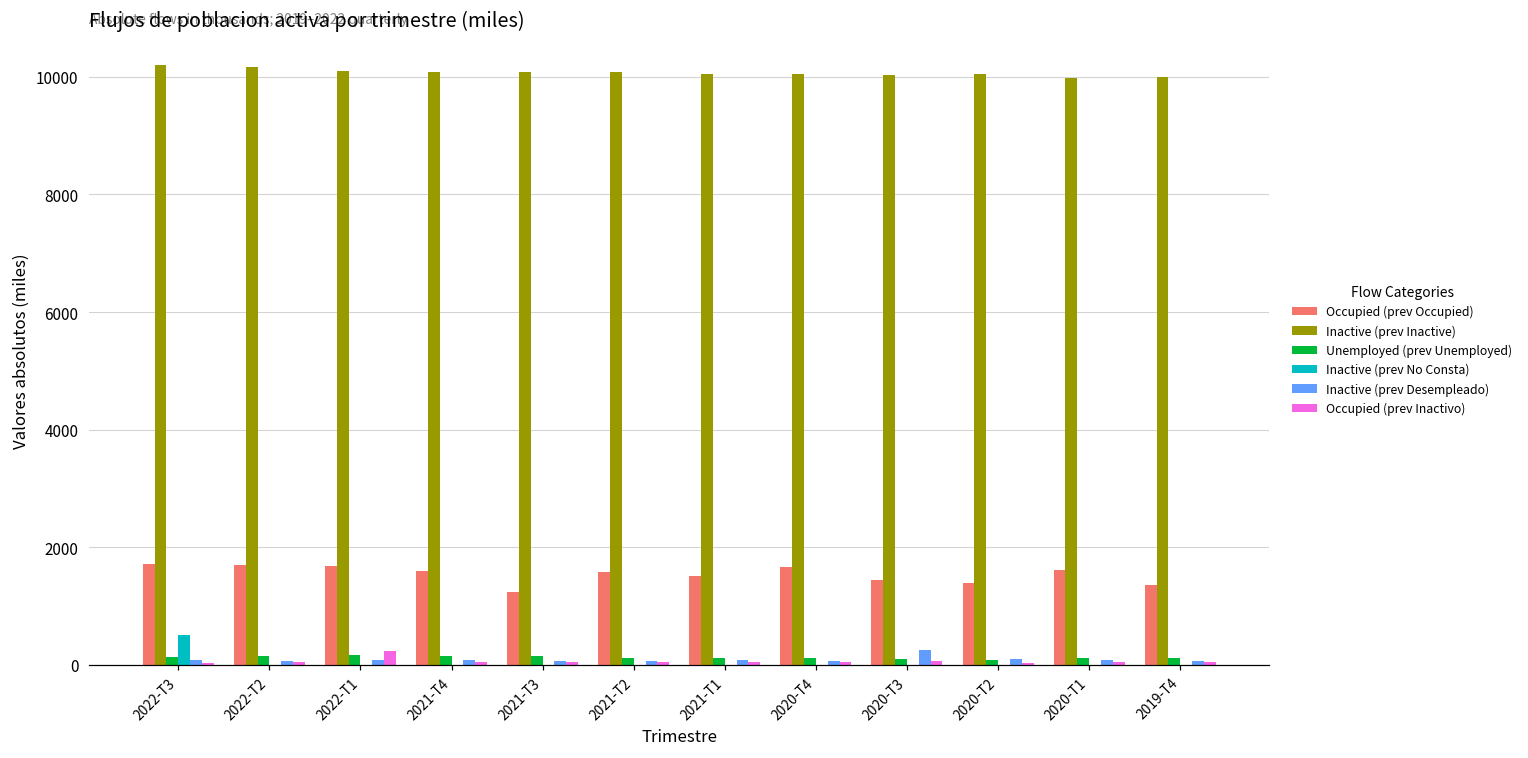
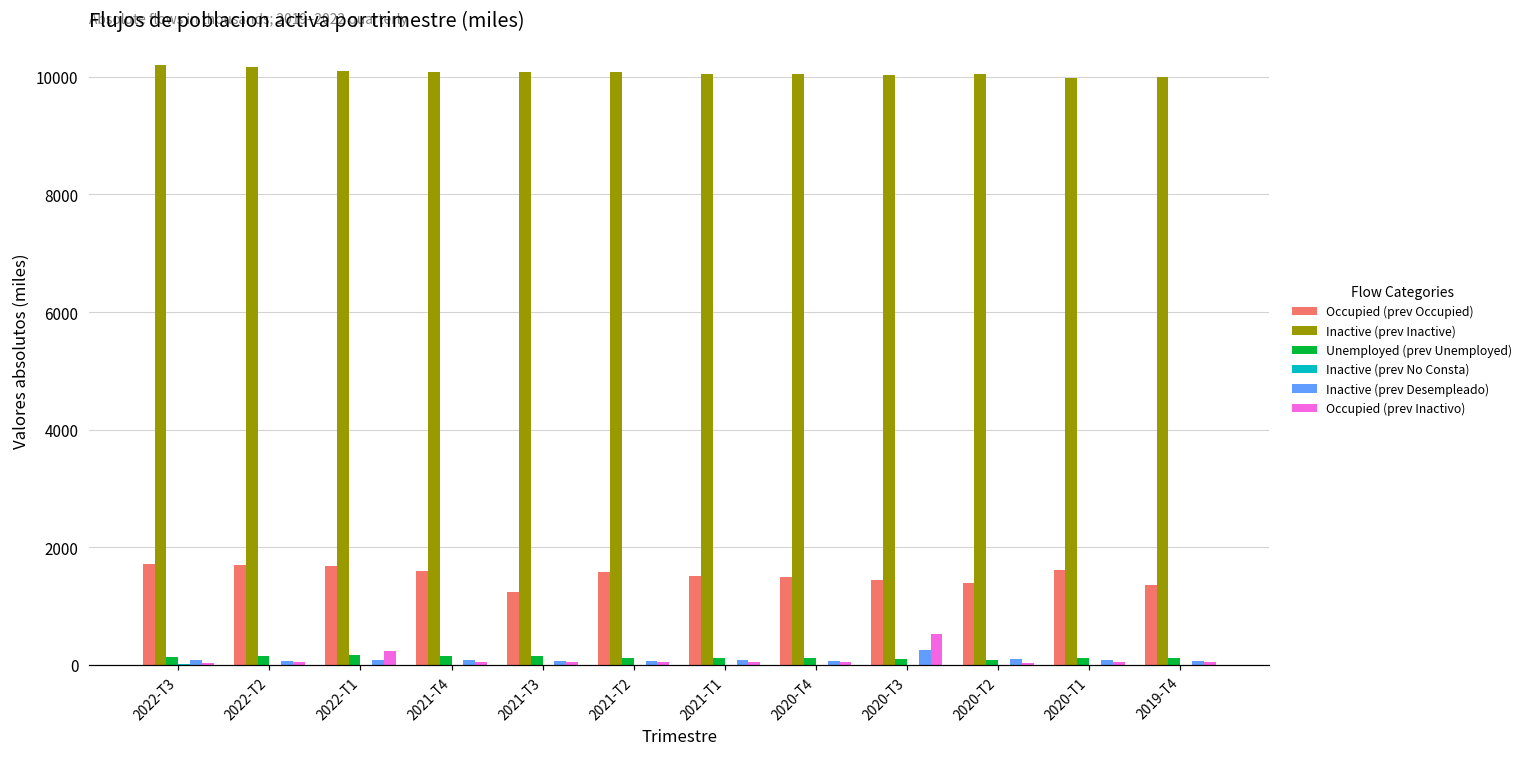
Inactive (prev No Consta), 2022-T3: 500 -> 0
Occupied (prev Occupied), 2020-T4: 1700 -> 1500
Occupied (prev Inactivo), 2020-T3: 100 -> 500
